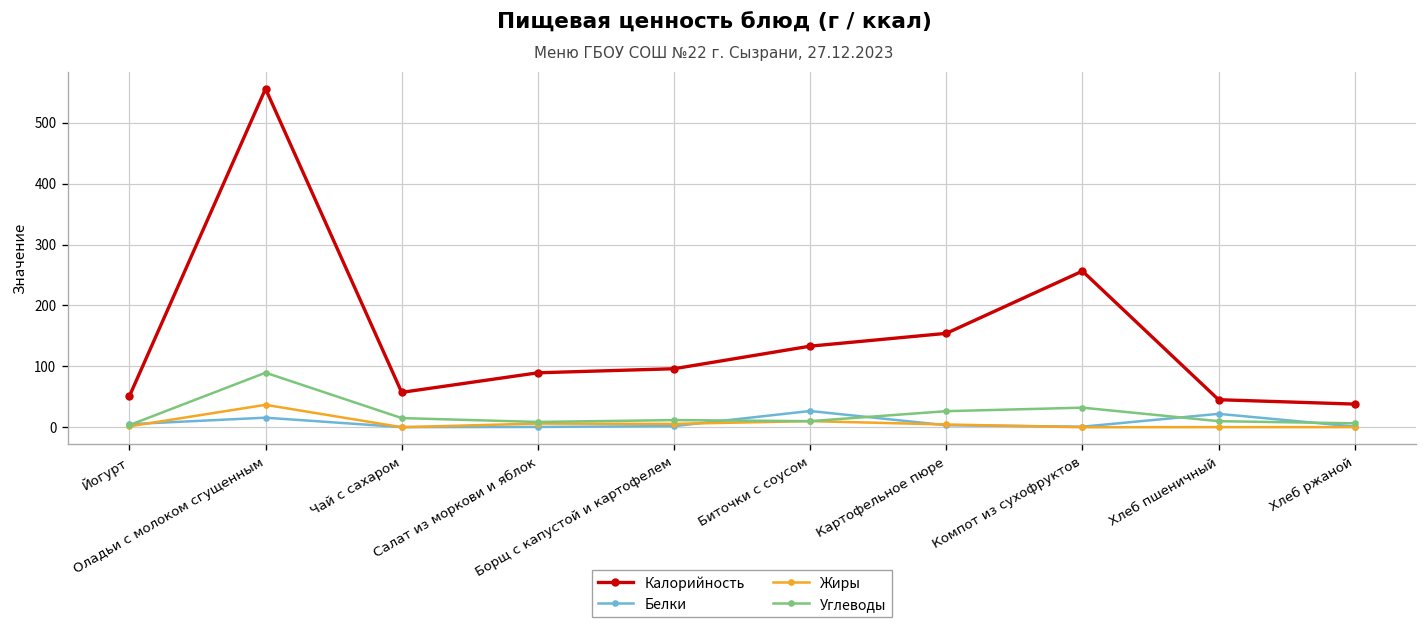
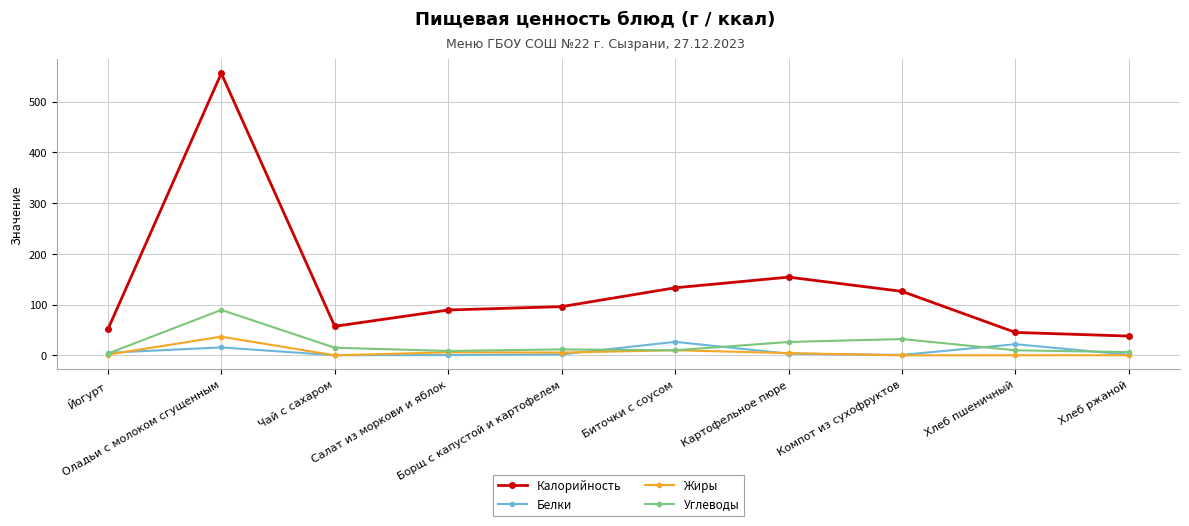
Калорийность, Компот из сухофруктов: 260 -> 130
